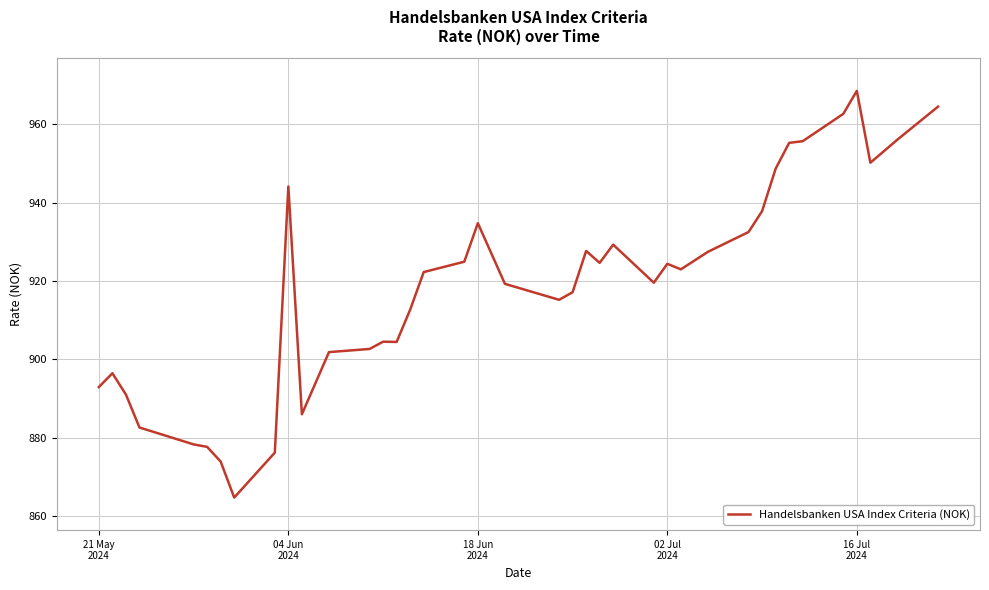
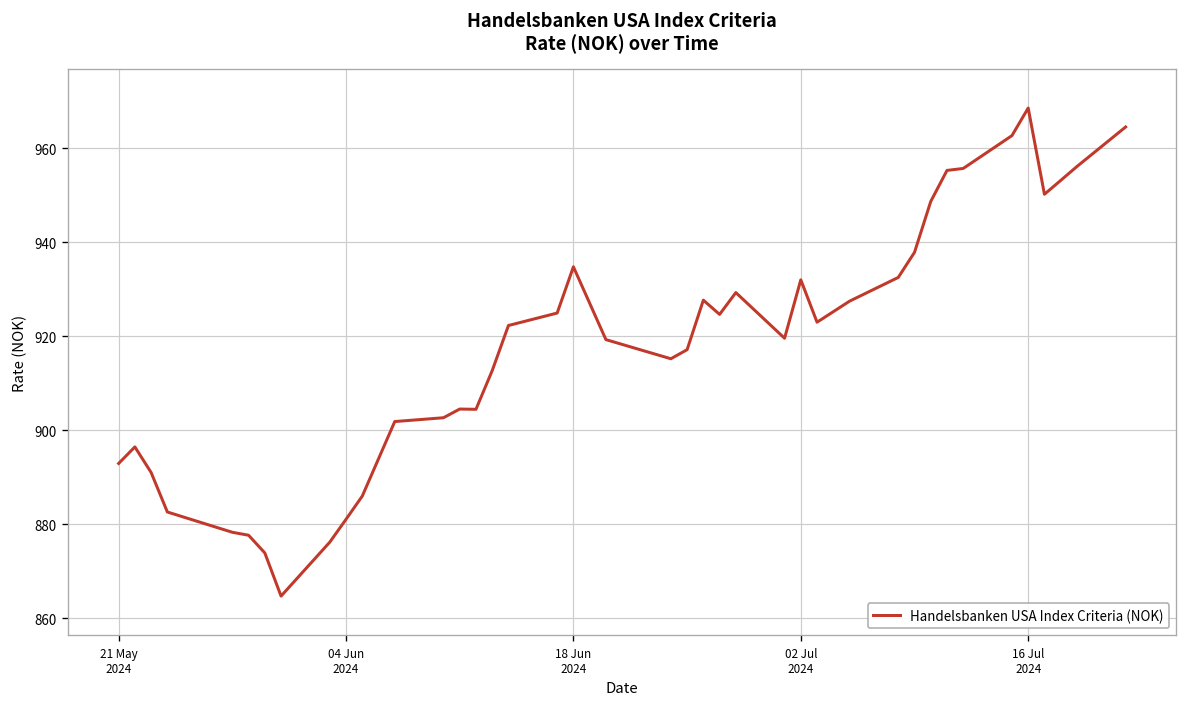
04 Jun 2024: 944 -> 881
02 Jul 2024: 924 -> 932
